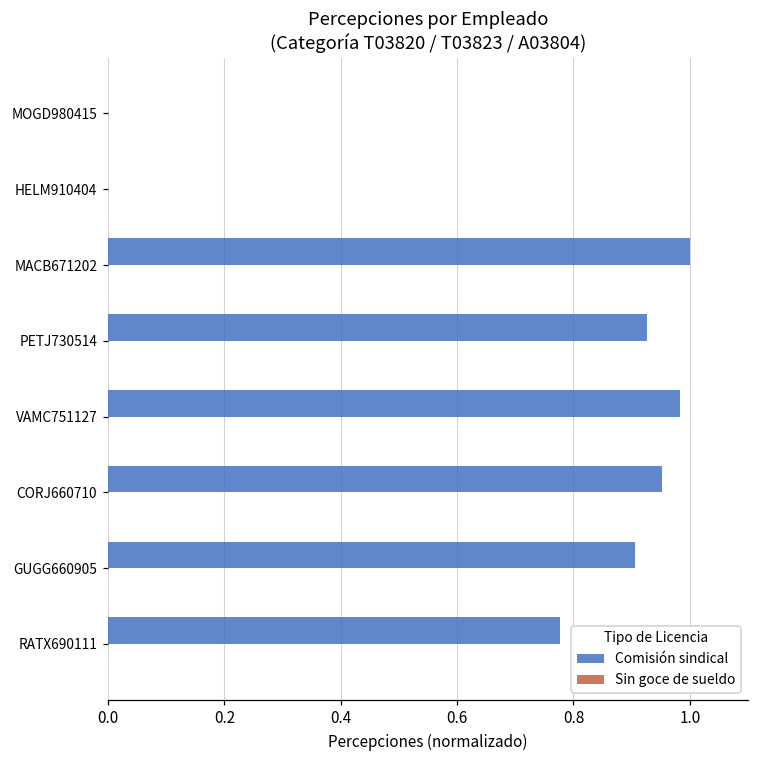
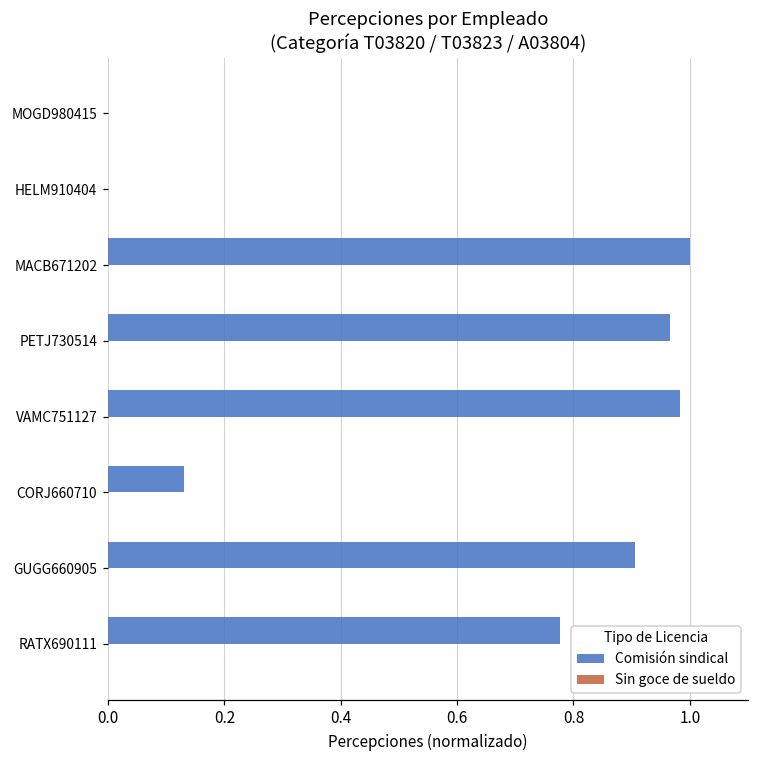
Comisión sindical, PETJ730514: 0.93 -> 0.97
Comisión sindical, CORJ660710: 0.95 -> 0.13
